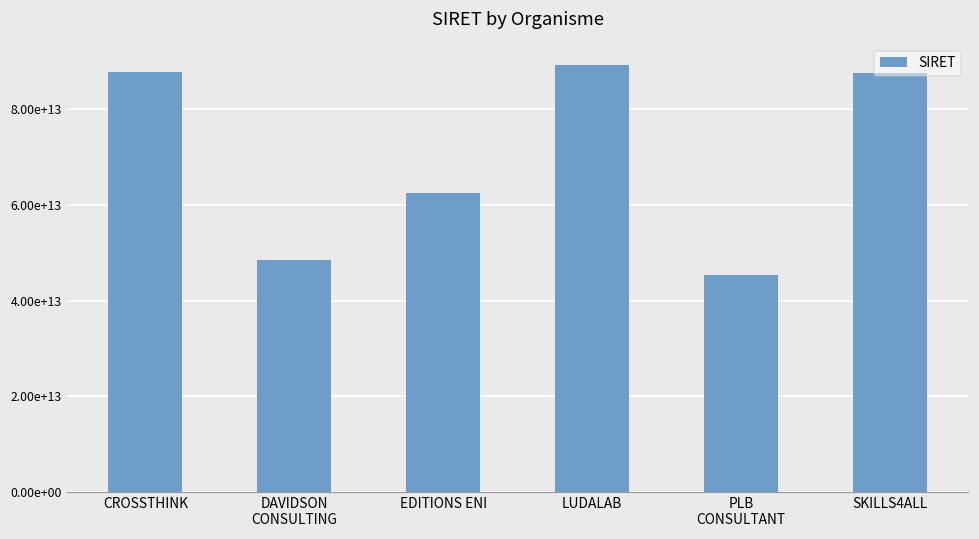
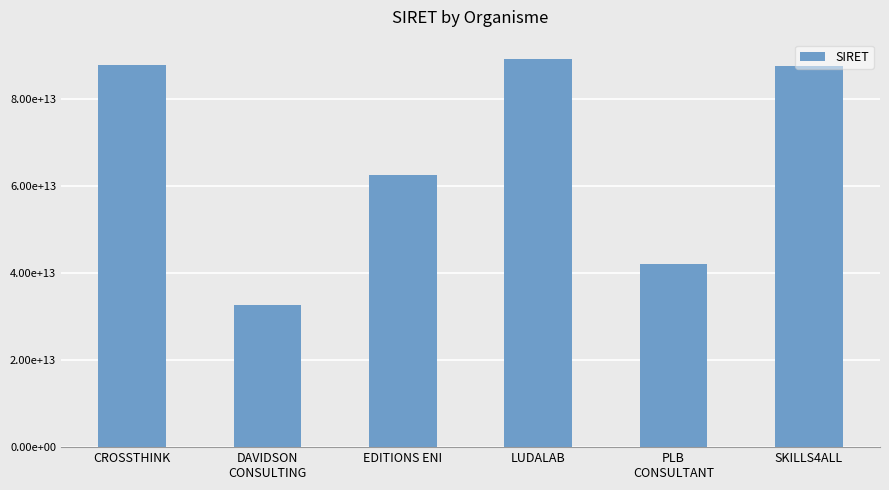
DAVIDSON CONSULTING: 48000000000000 -> 33000000000000
PLB CONSULTANT: 45000000000000 -> 42000000000000
